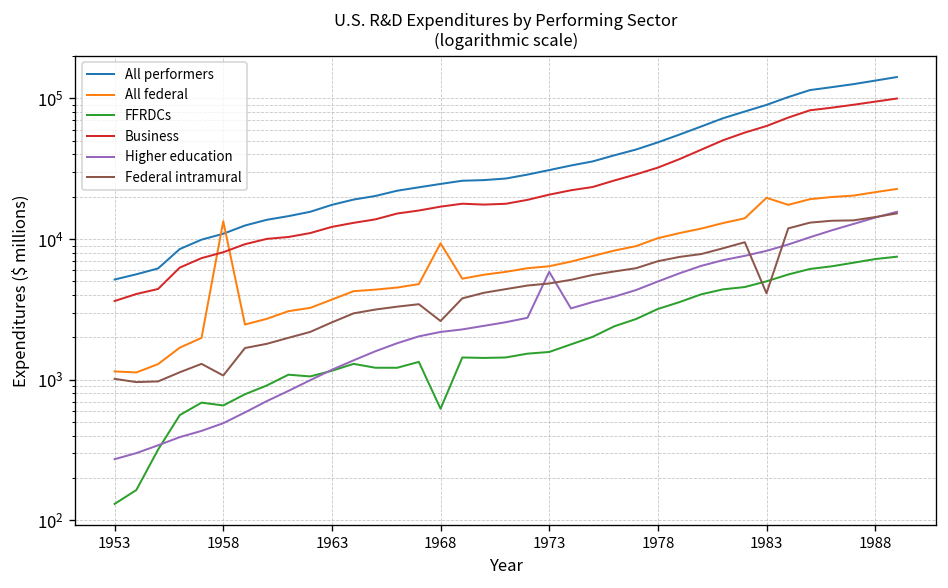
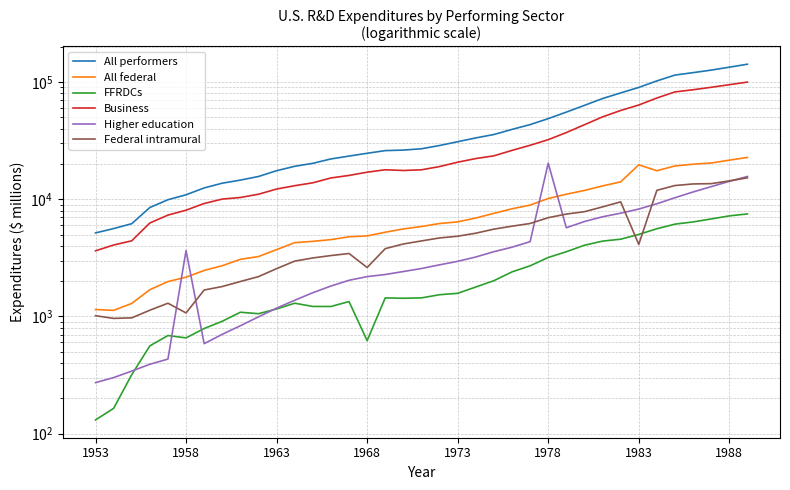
All federal, 1958: 13000 -> 2200
Higher education, 1958: 490 -> 3600
All federal, 1968: 9000 -> 4900
Higher education, 1973: 6000 -> 3000
Higher education, 1978: 5000 -> 20000
